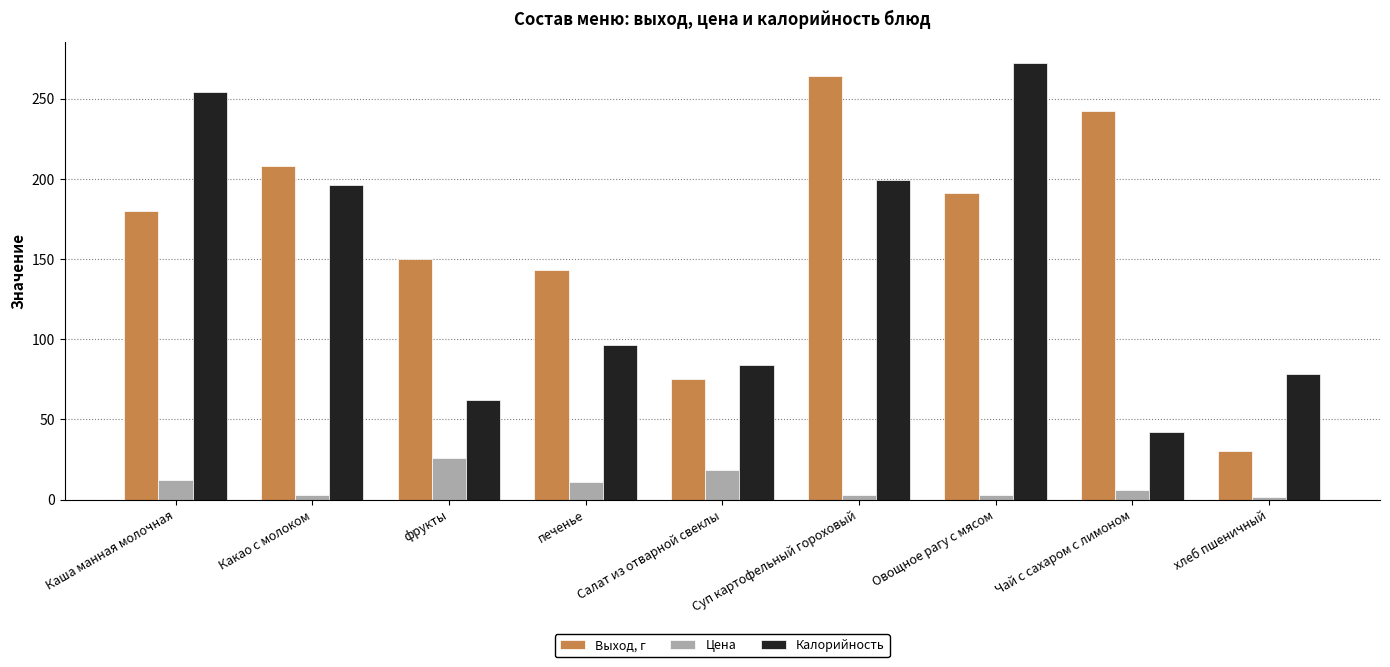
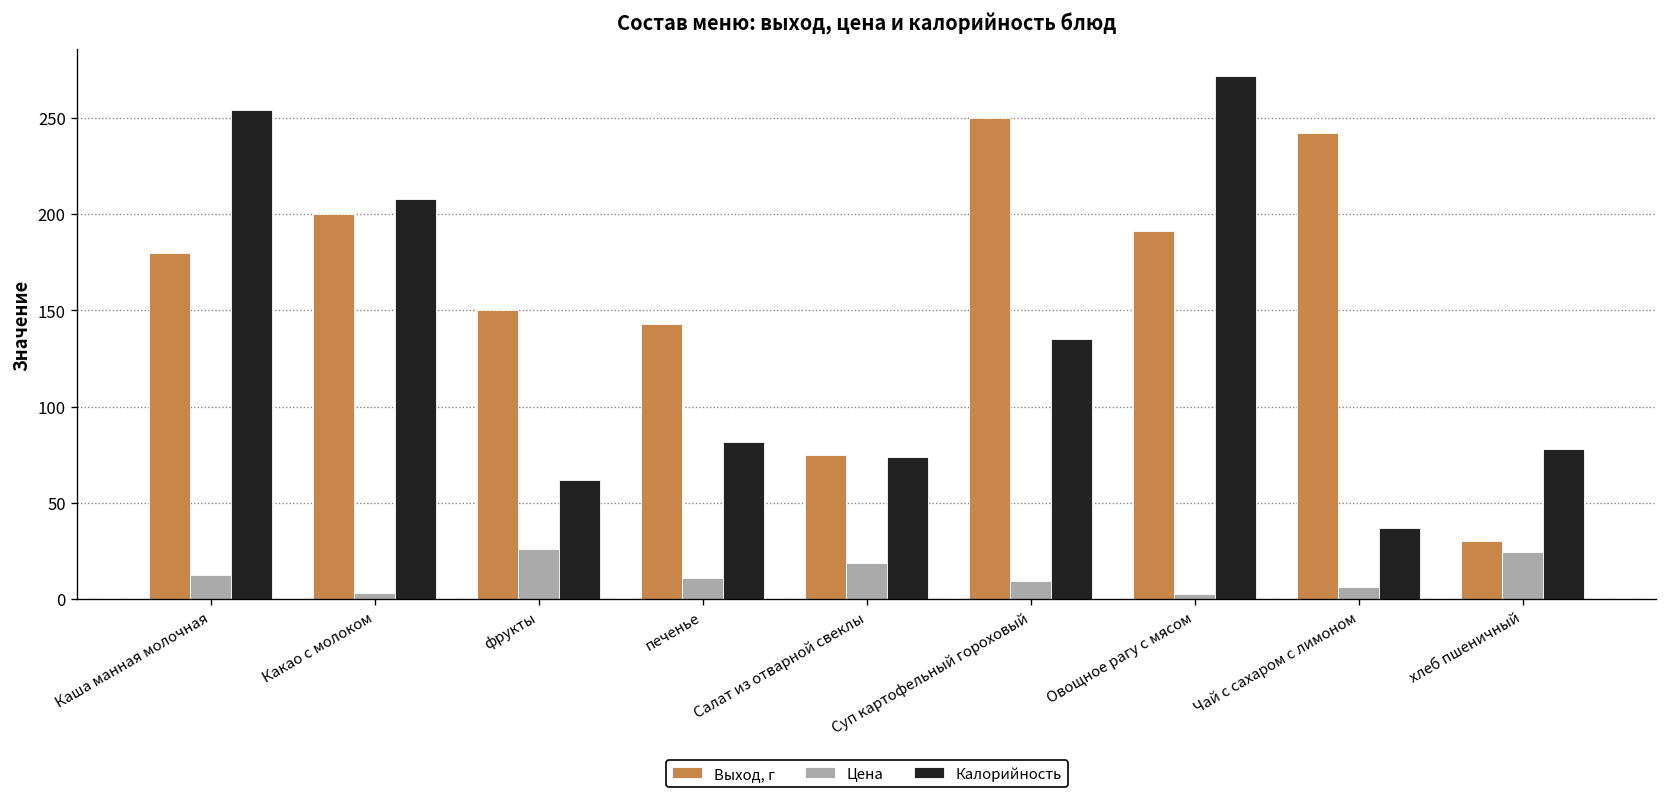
Выход, г, Какао с молоком: 208 -> 200
Калорийность, Какао с молоком: 196 -> 208
Калорийность, печенье: 96 -> 81
Калорийность, Салат из отварной свеклы: 84 -> 74
Выход, г, Суп картофельный гороховый: 264 -> 250
Цена, Суп картофельный гороховый: 3 -> 9
Калорийность, Суп картофельный гороховый: 199 -> 135
Калорийность, Чай с сахаром с лимоном: 42 -> 37
Цена, хлеб пшеничный: 2 -> 25
